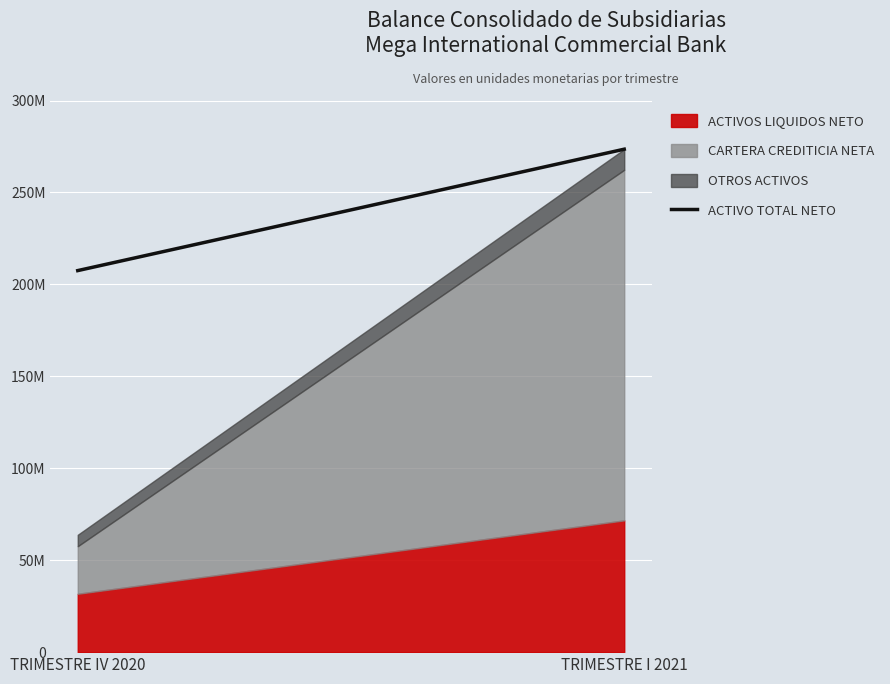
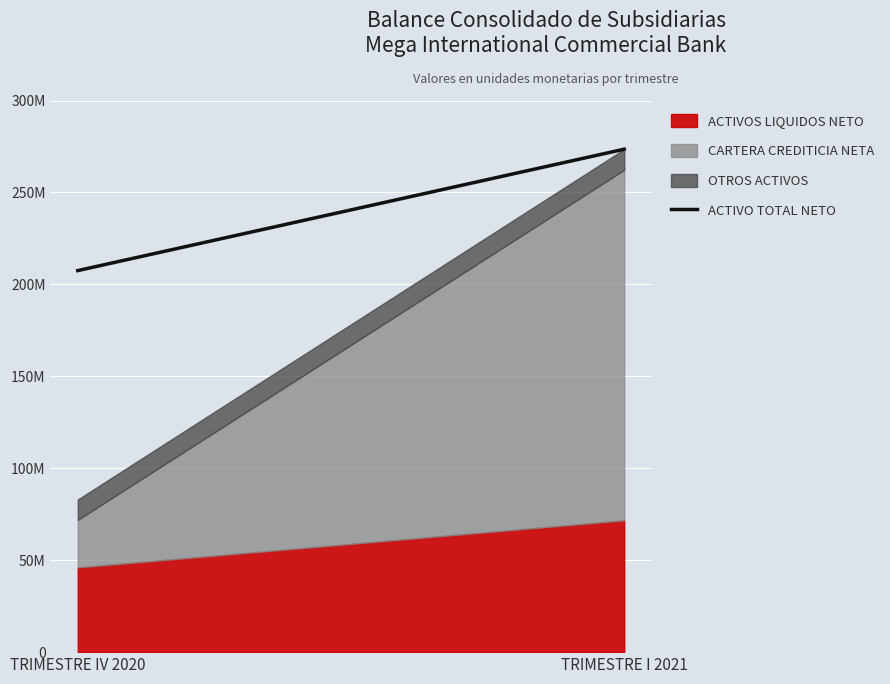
ACTIVOS LIQUIDOS NETO, TRIMESTRE IV 2020: 32000000 -> 46000000
OTROS ACTIVOS, TRIMESTRE IV 2020: 6000000 -> 11000000
